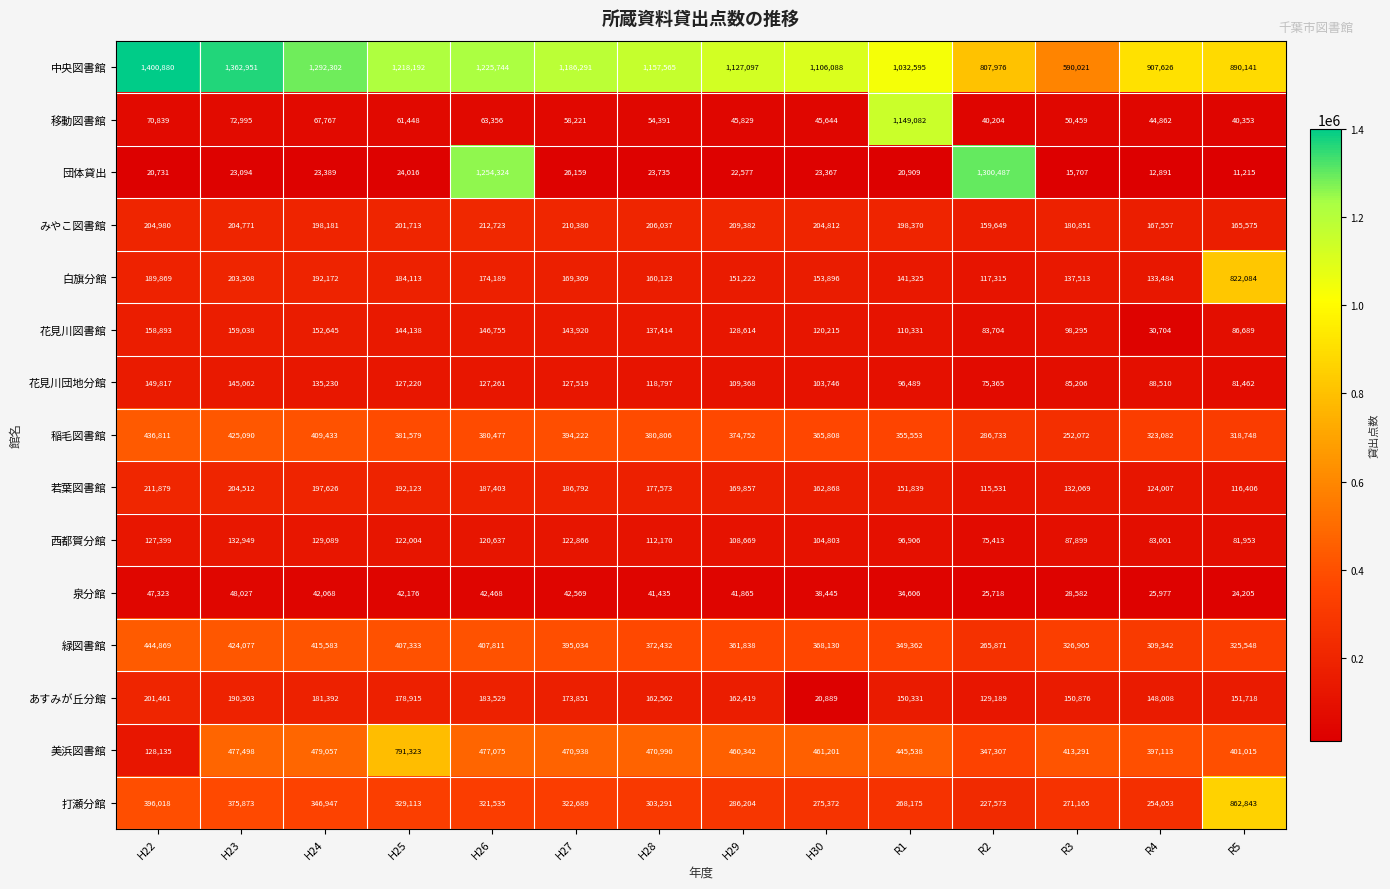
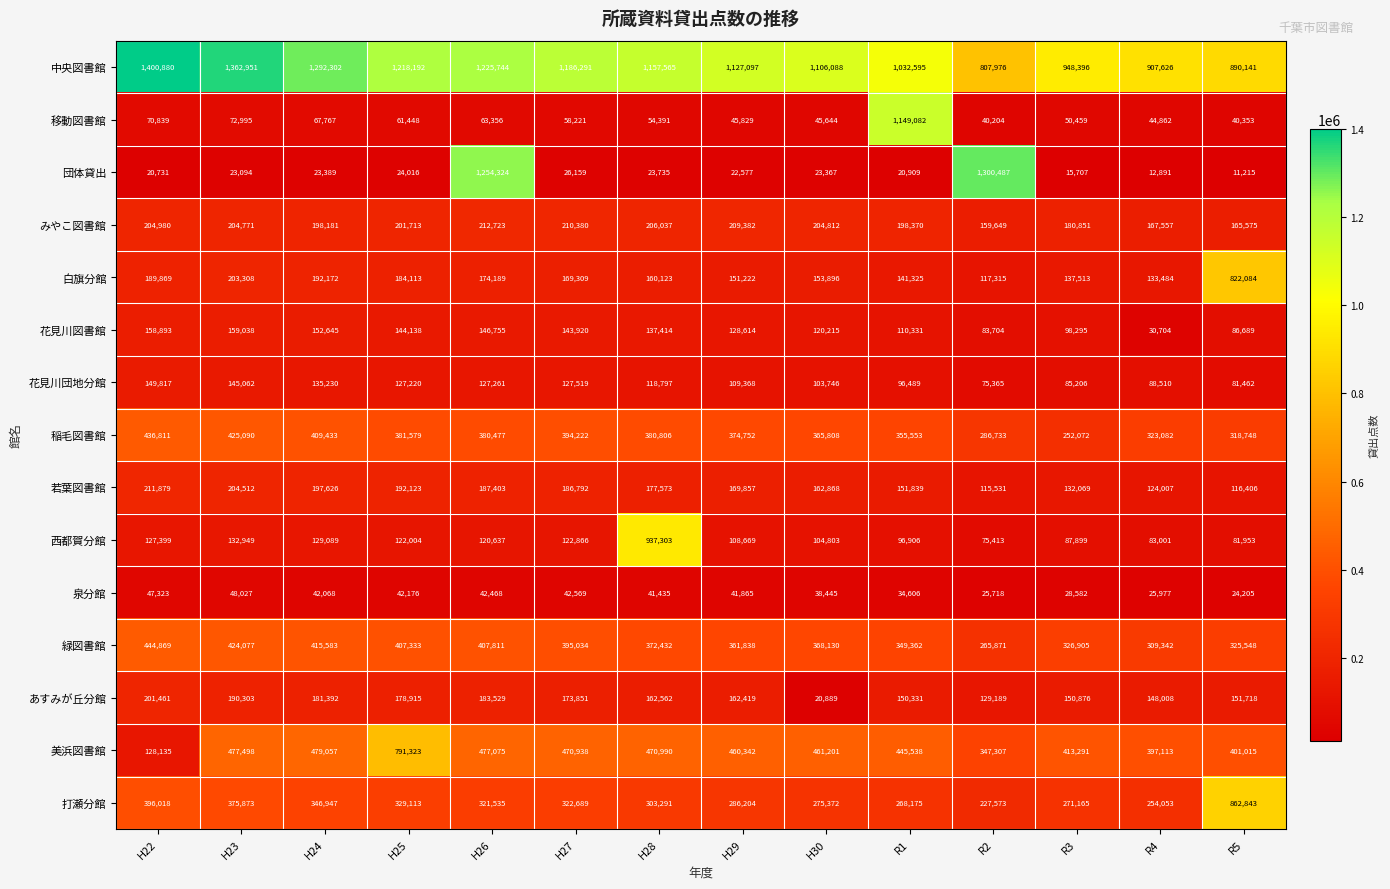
中央図書館, R3: 590,021 -> 948,396
西都賀分館, H28: 112,170 -> 937,303
